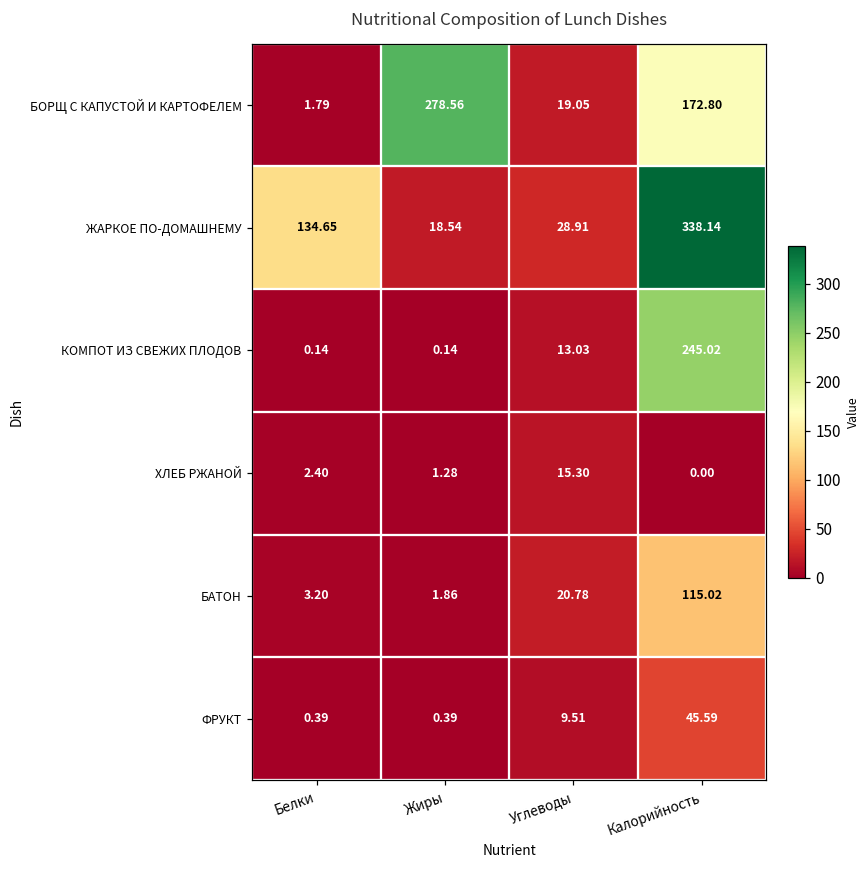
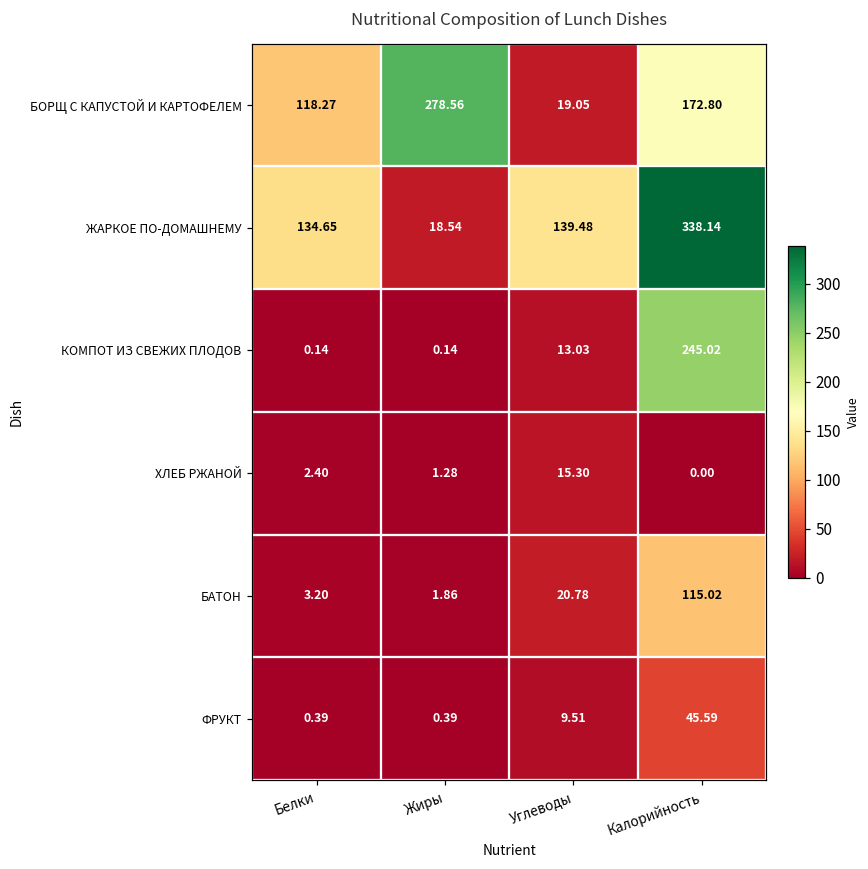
БОРЩ С КАПУСТОЙ И КАРТОФЕЛЕМ, Белки: 1.79 -> 118.27
ЖАРКОЕ ПО-ДОМАШНЕМУ, Углеводы: 28.91 -> 139.48
